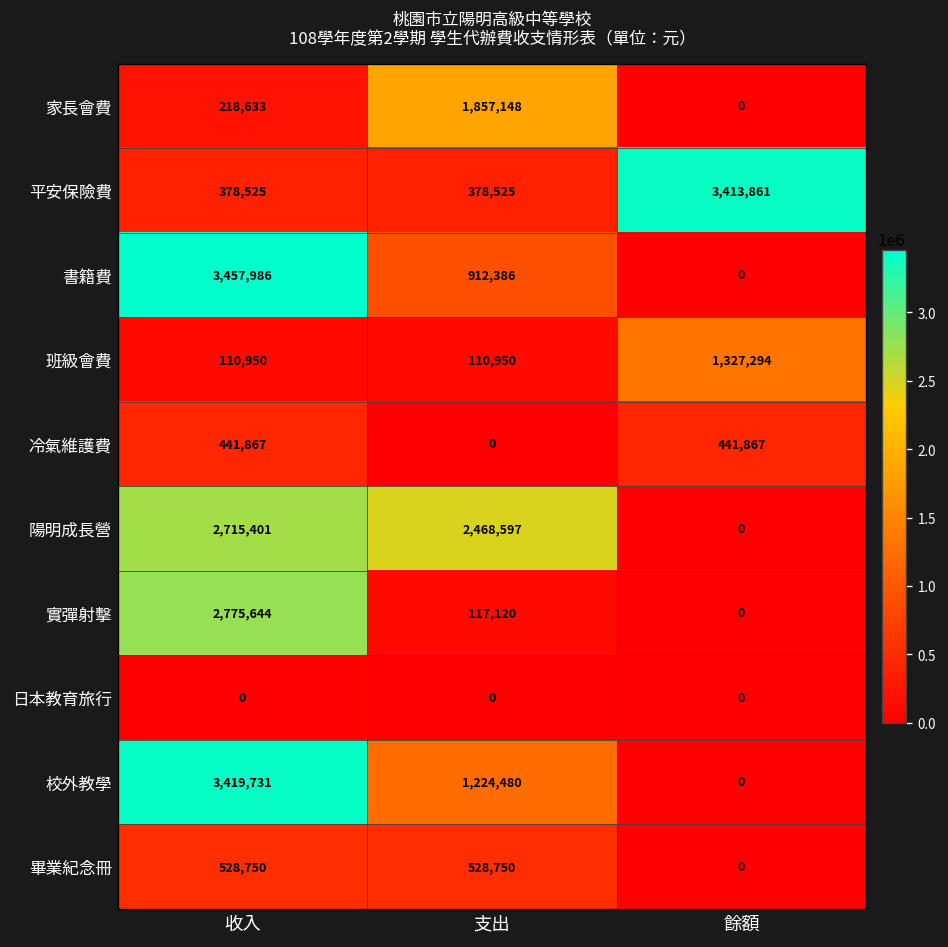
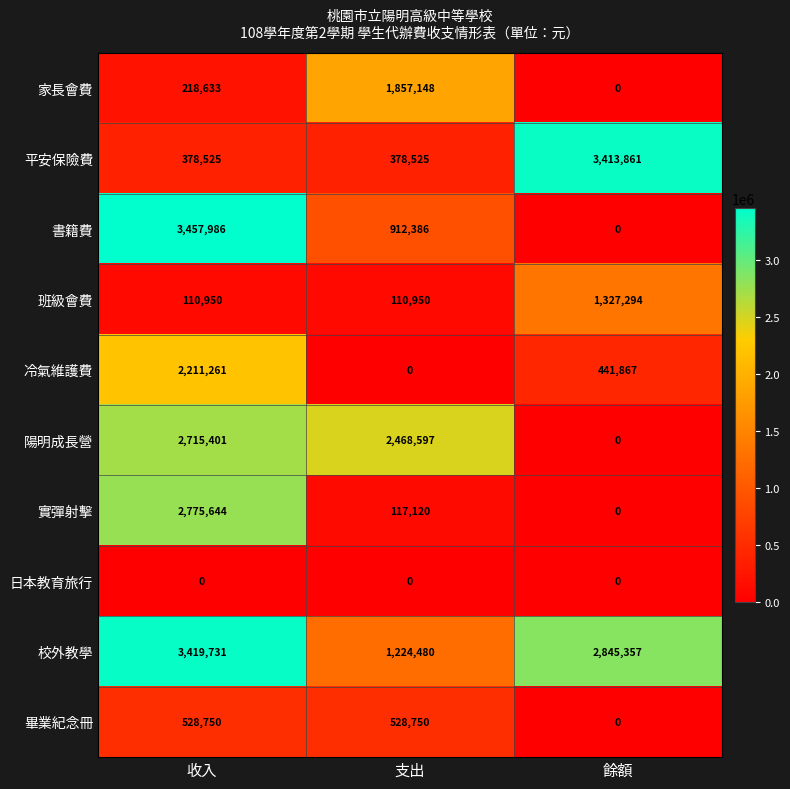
冷氣維護費, 收入: 441,867 -> 2,211,261
校外教學, 餘額: 0 -> 2,845,357
